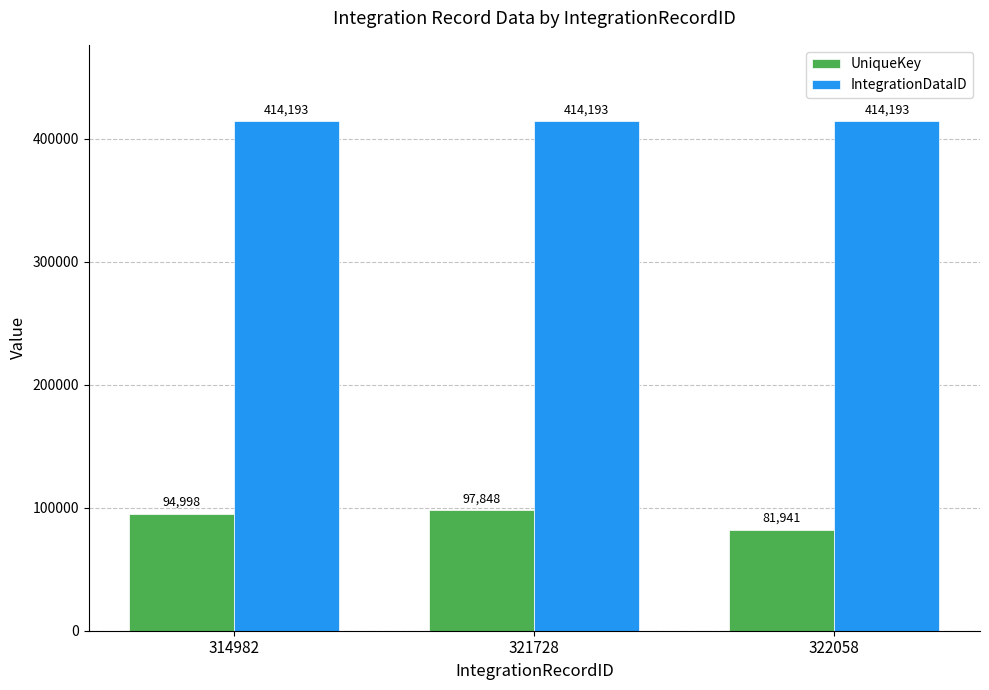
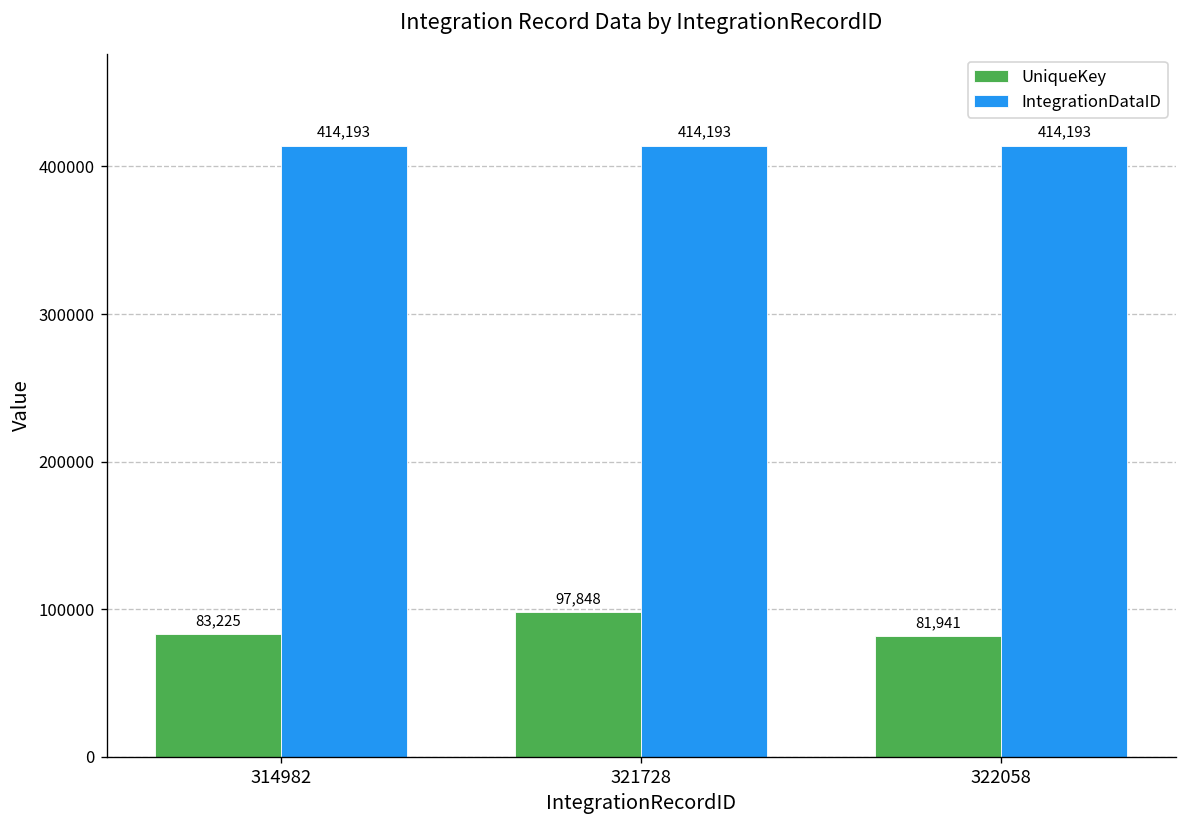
UniqueKey, 314982: 94,998 -> 83,225
